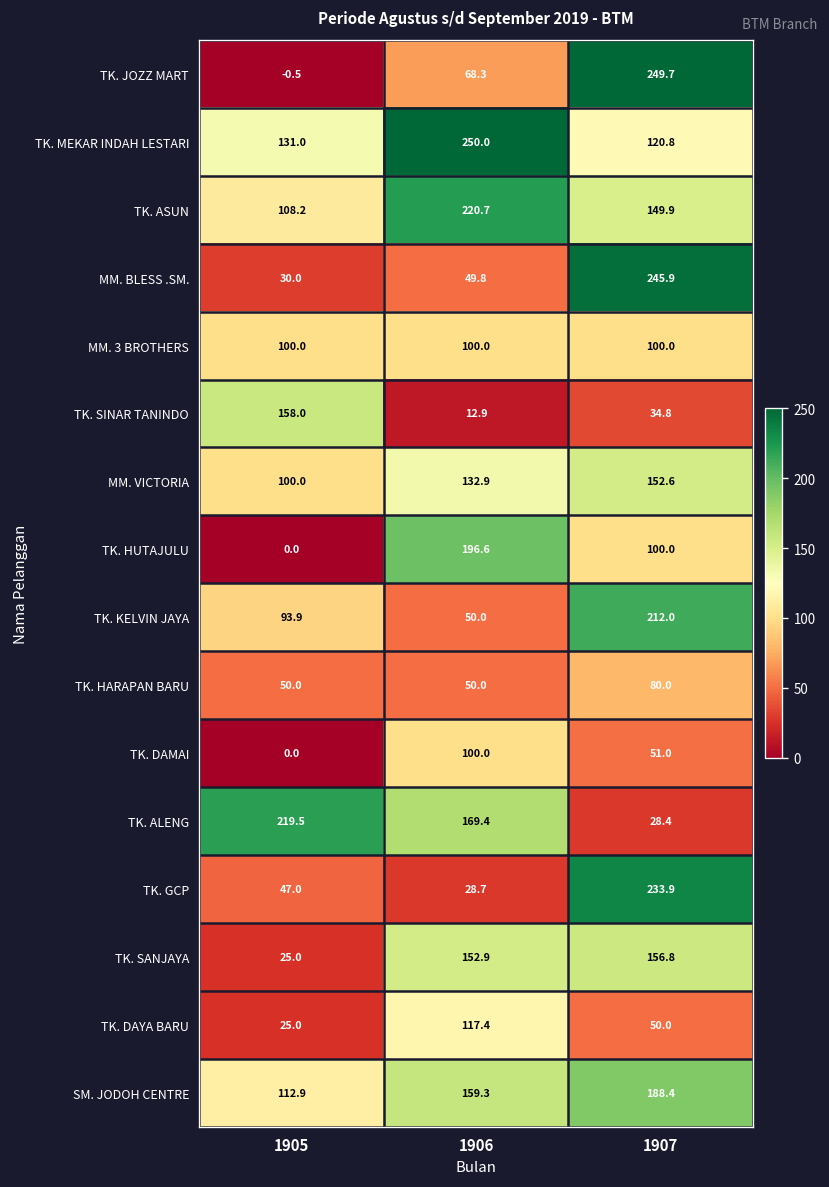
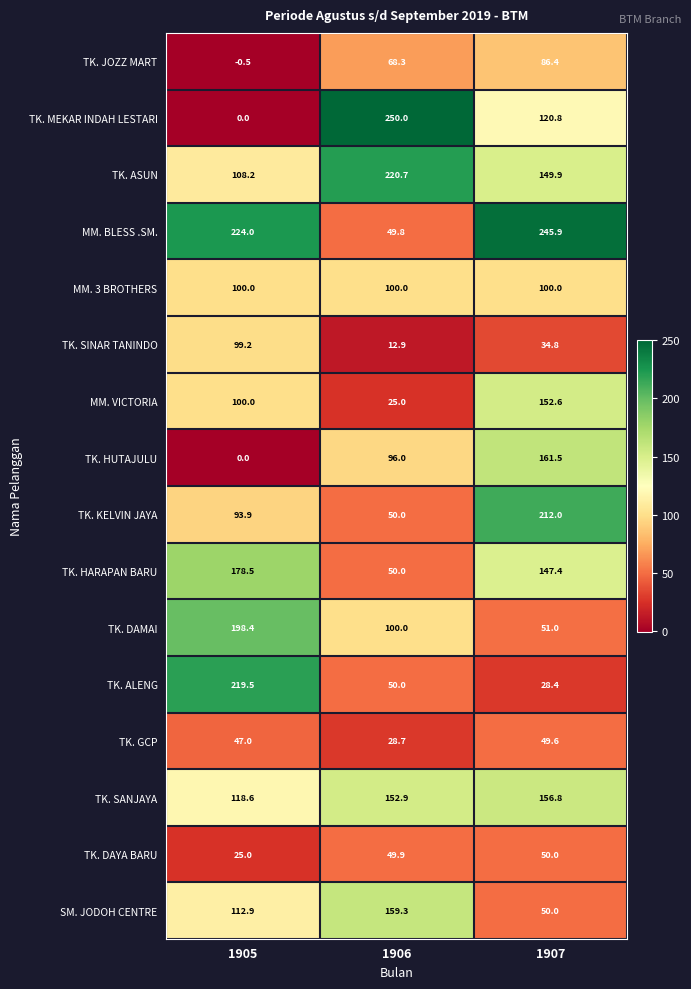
TK. JOZZ MART, 1907: 249.7 -> 86.4
TK. MEKAR INDAH LESTARI, 1905: 131.0 -> 0.0
MM. BLESS .SM., 1905: 30.0 -> 224.0
TK. SINAR TANINDO, 1905: 158.0 -> 99.2
MM. VICTORIA, 1906: 132.9 -> 25.0
TK. HUTAJULU, 1906: 196.6 -> 96.0
TK. HUTAJULU, 1907: 100.0 -> 161.5
TK. HARAPAN BARU, 1905: 50.0 -> 178.5
TK. HARAPAN BARU, 1907: 80.0 -> 147.4
TK. DAMAI, 1905: 0.0 -> 198.4
TK. ALENG, 1906: 169.4 -> 50.0
TK. GCP, 1907: 233.9 -> 49.6
TK. SANJAYA, 1905: 25.0 -> 118.6
TK. DAYA BARU, 1906: 117.4 -> 49.9
SM. JODOH CENTRE, 1907: 188.4 -> 50.0
